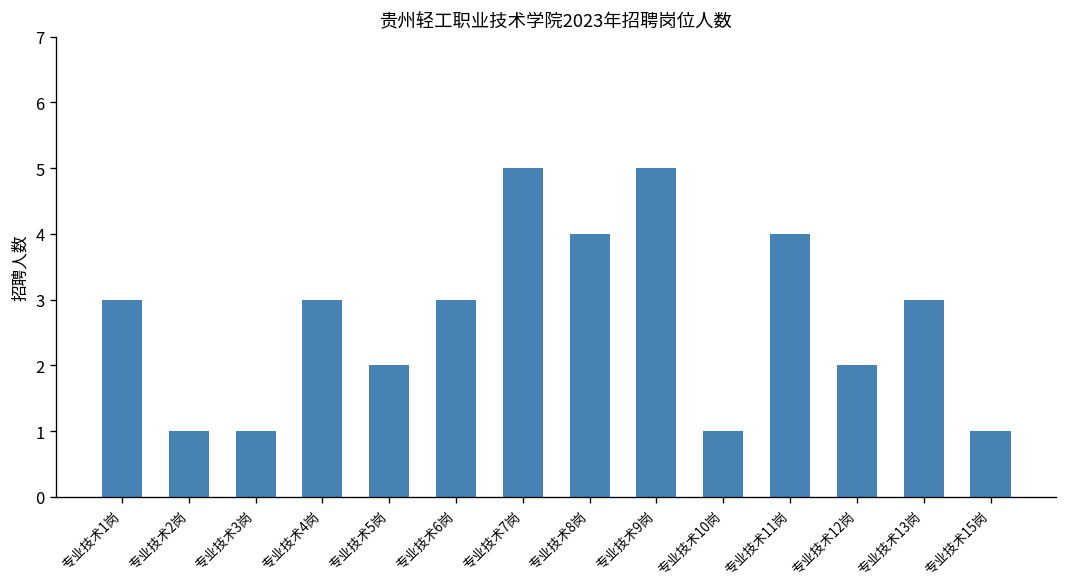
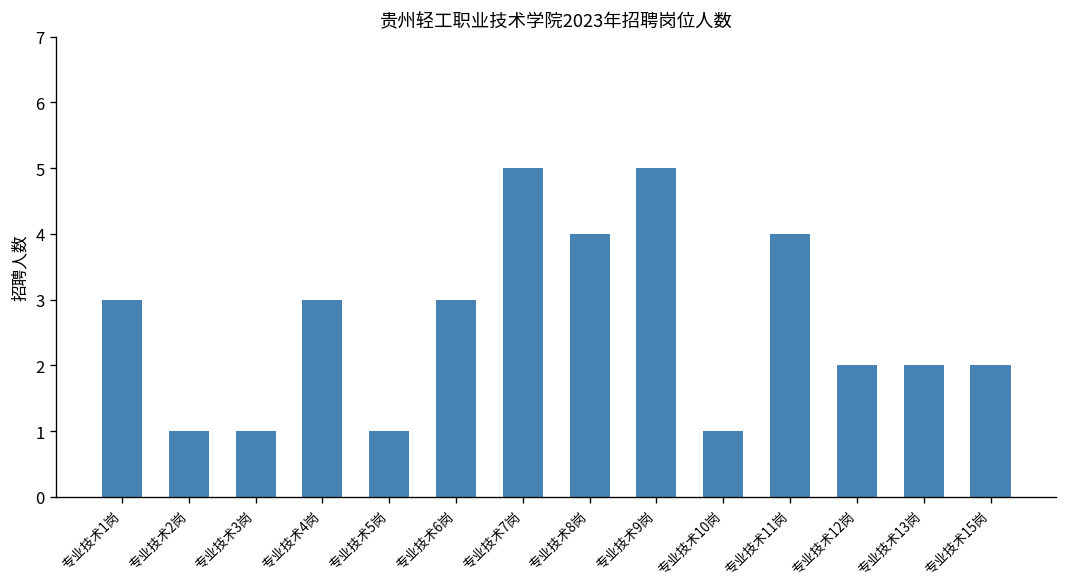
专业技术5岗: 2 -> 1
专业技术13岗: 3 -> 2
专业技术15岗: 1 -> 2
